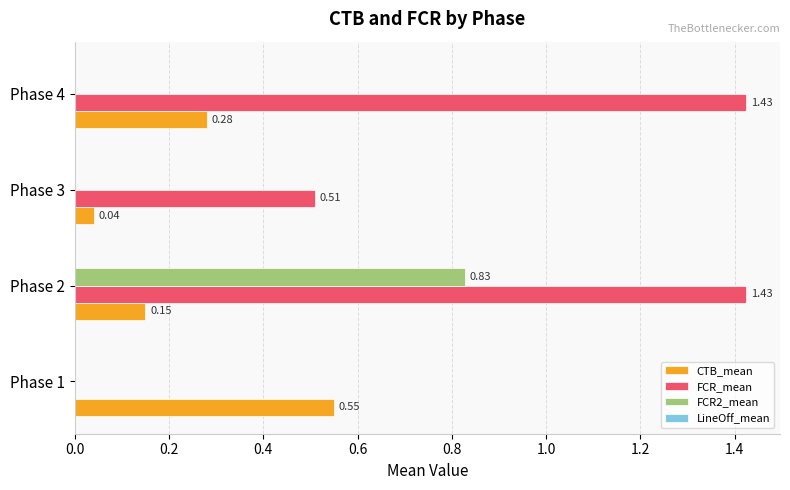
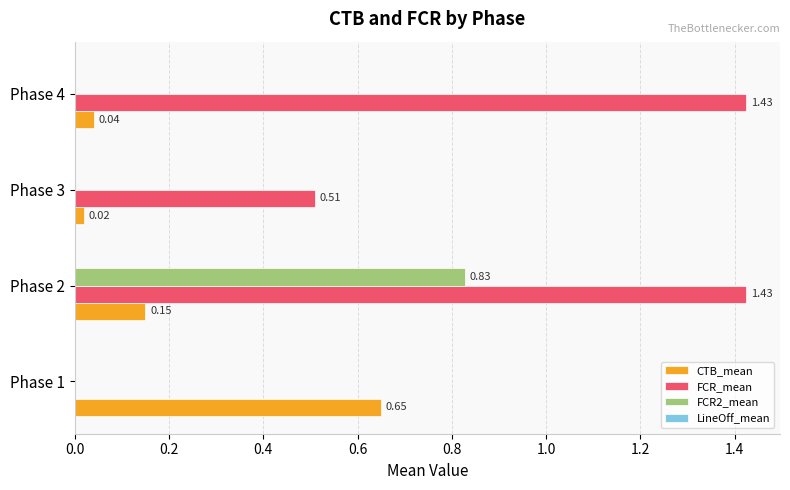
CTB_mean, Phase 4: 0.28 -> 0.04
CTB_mean, Phase 3: 0.04 -> 0.02
CTB_mean, Phase 1: 0.55 -> 0.65
